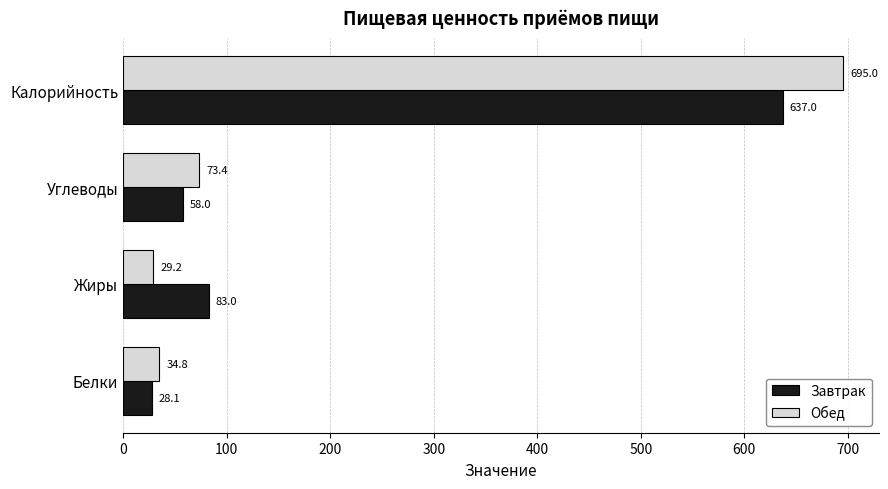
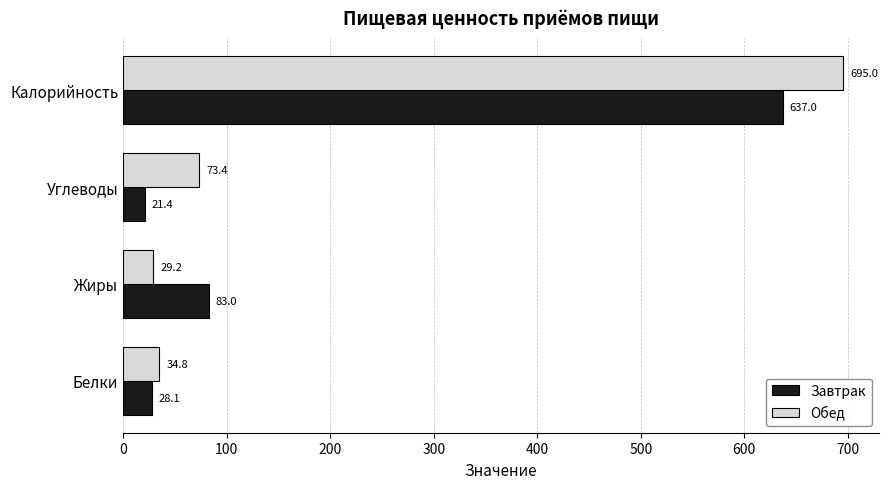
Завтрак, Углеводы: 58.0 -> 21.4
